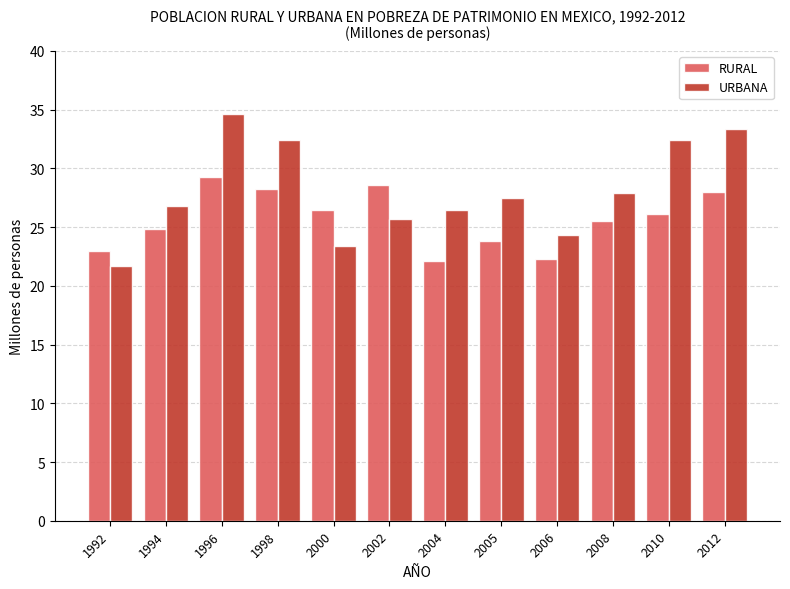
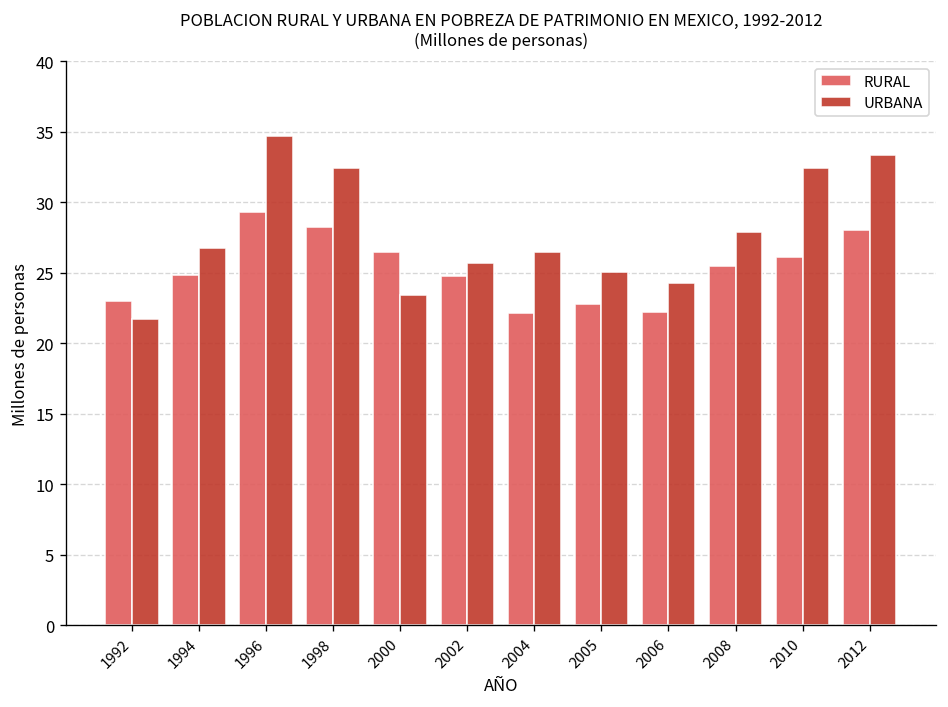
RURAL, 2002: 28.6 -> 24.8
RURAL, 2005: 23.8 -> 22.8
URBANA, 2005: 27.4 -> 25.1
